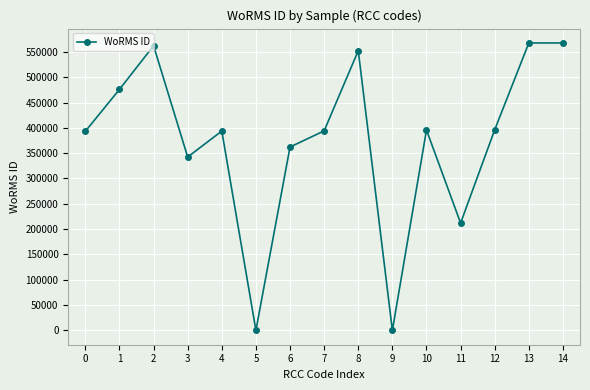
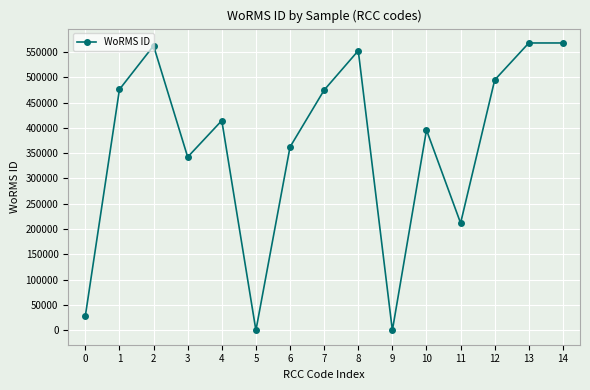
0: 390000 -> 30000
4: 390000 -> 410000
7: 390000 -> 470000
12: 400000 -> 490000
